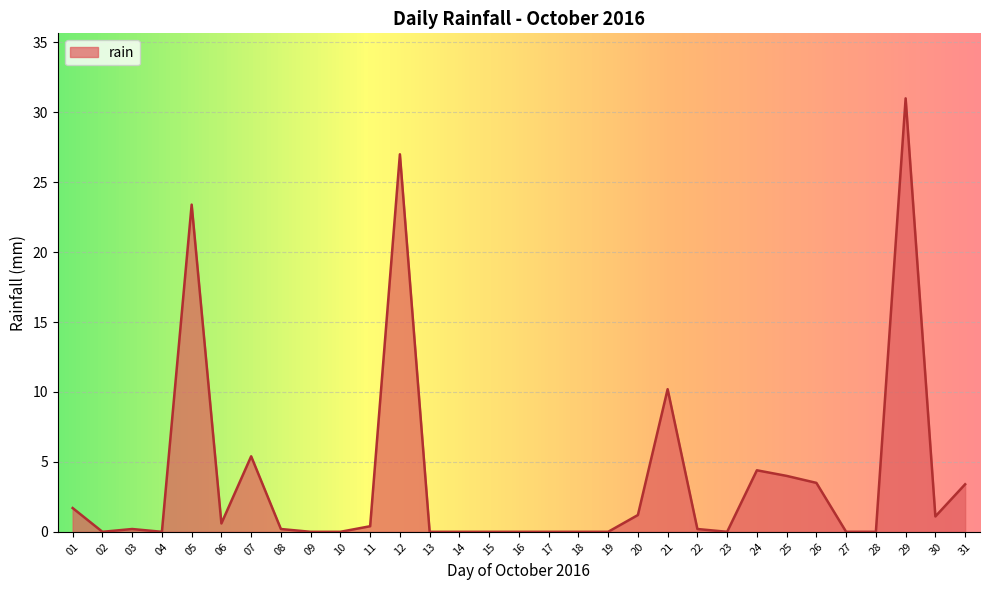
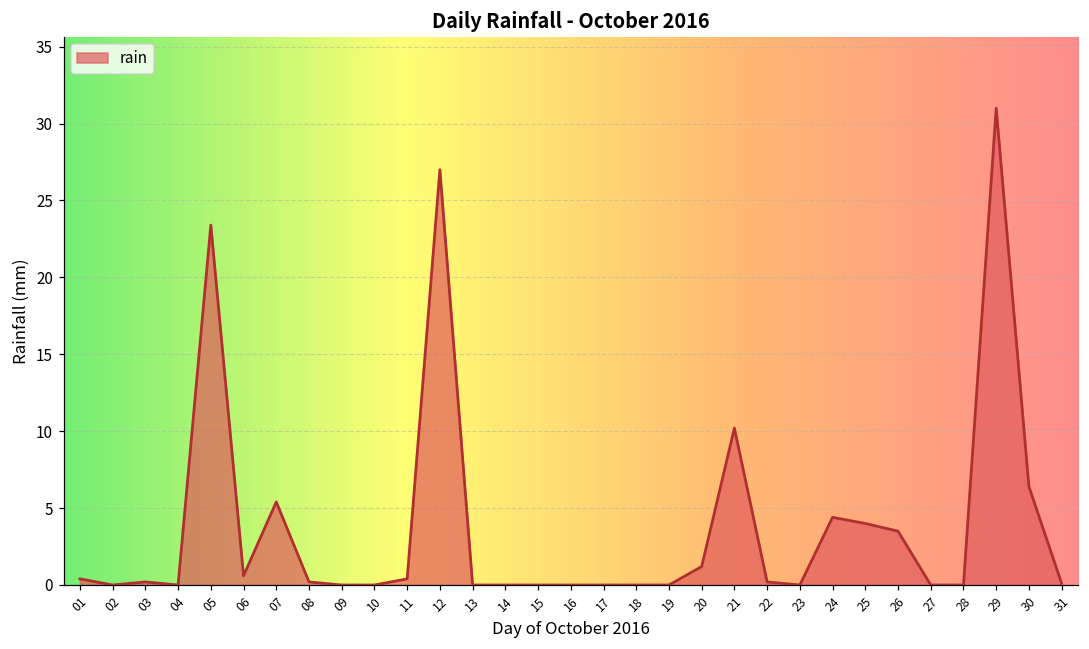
01: 1.7 -> 0.4
30: 1.1 -> 6.4
31: 3.4 -> 0.1
